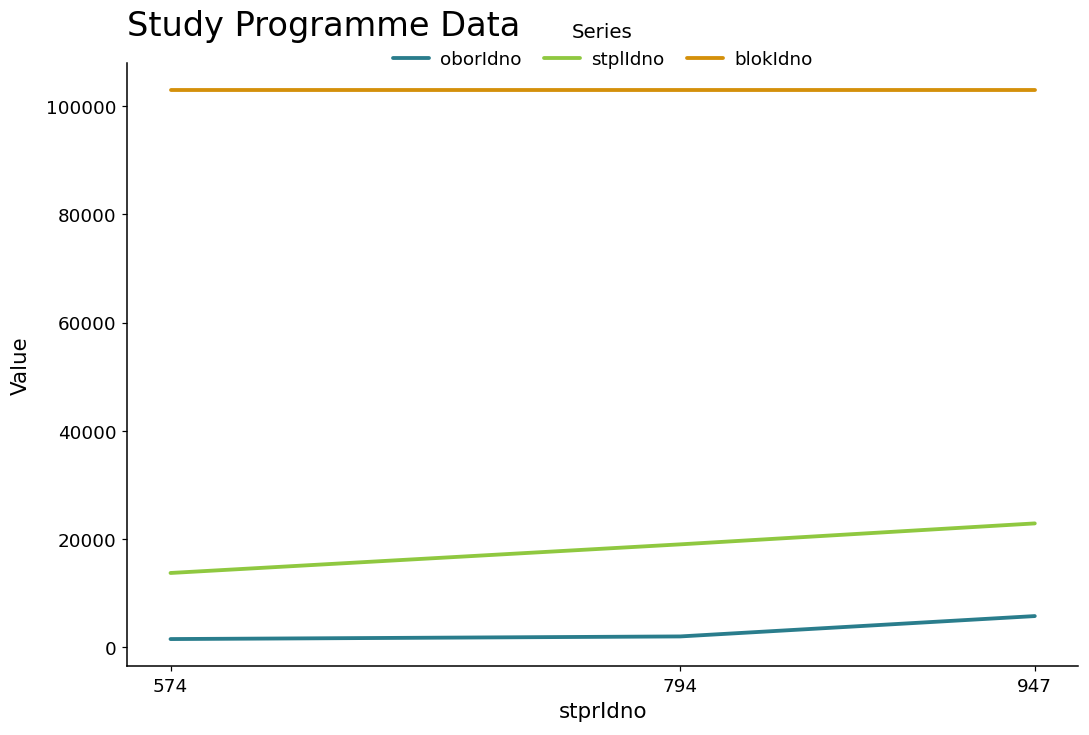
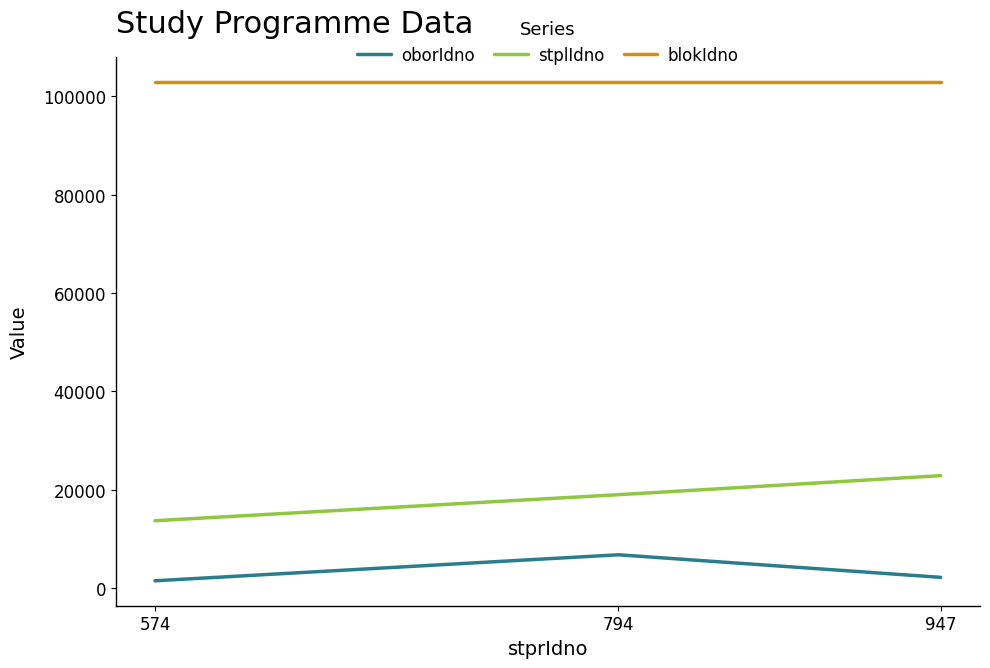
oborIdno, 794: 2000 -> 7000
oborIdno, 947: 6000 -> 2000
